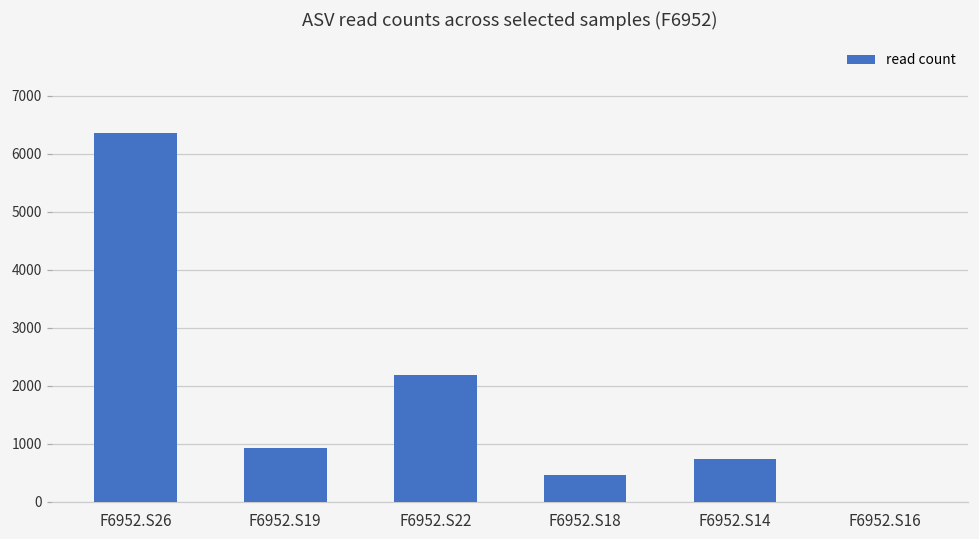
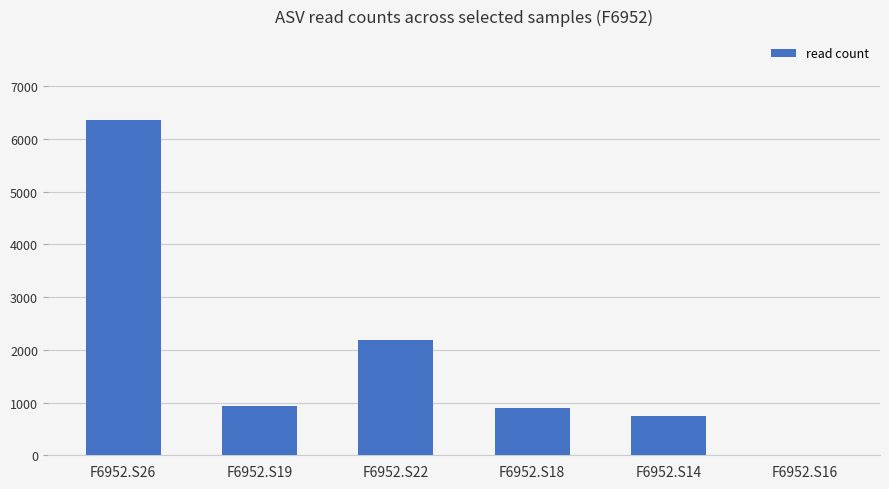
F6952.S18: 500 -> 900
